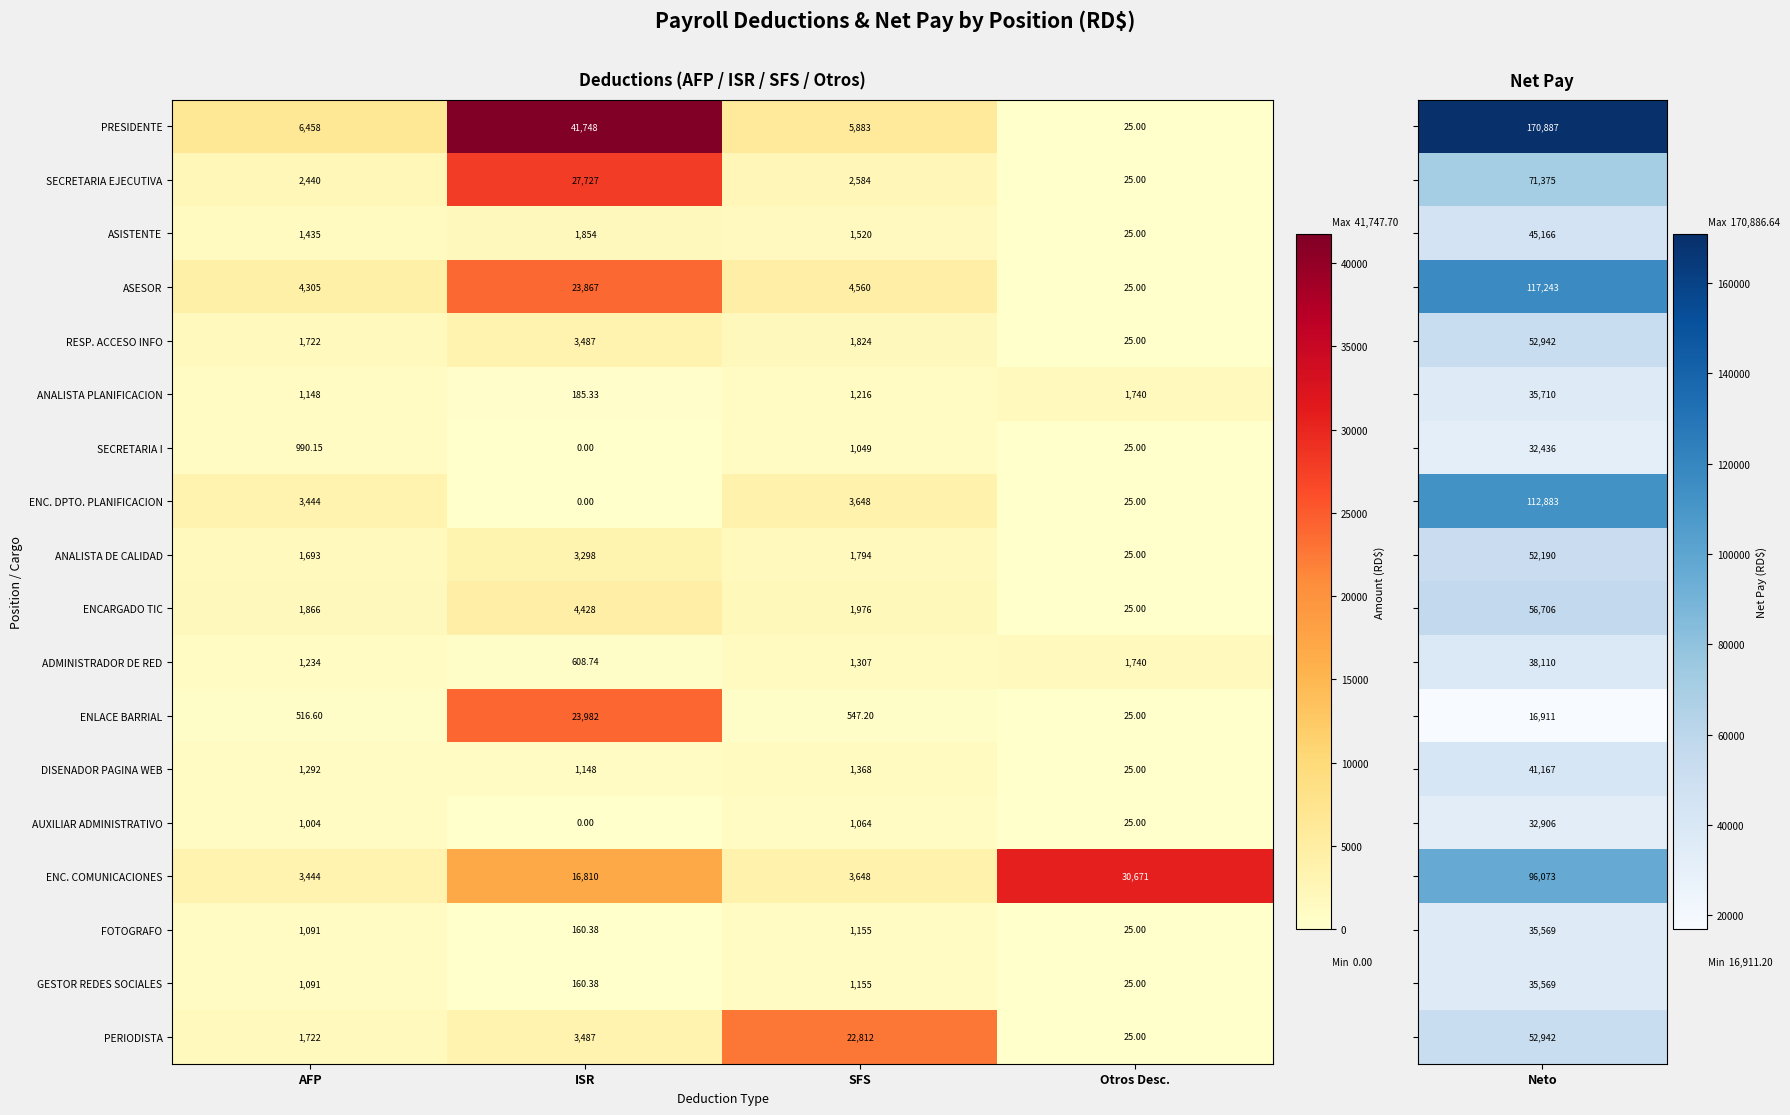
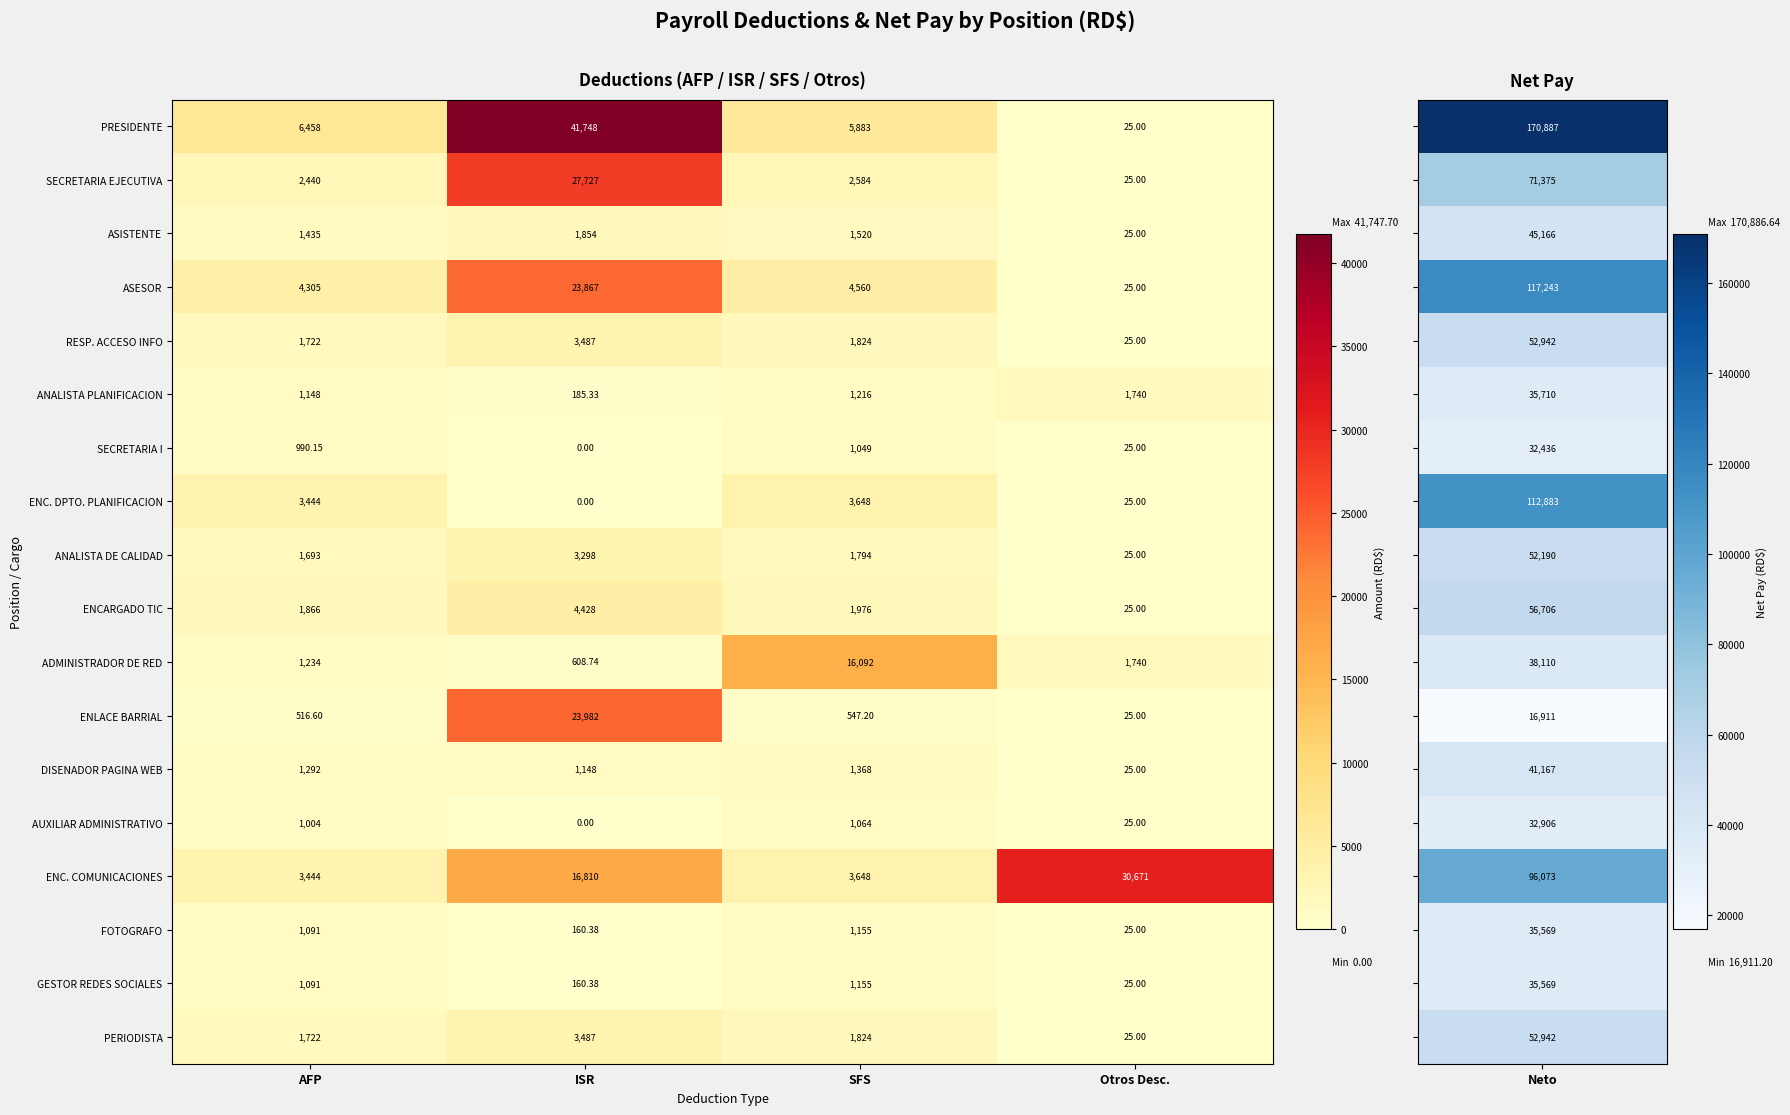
ADMINISTRADOR DE RED, SFS: 1,307 -> 16,092
PERIODISTA, SFS: 22,812 -> 1,824
